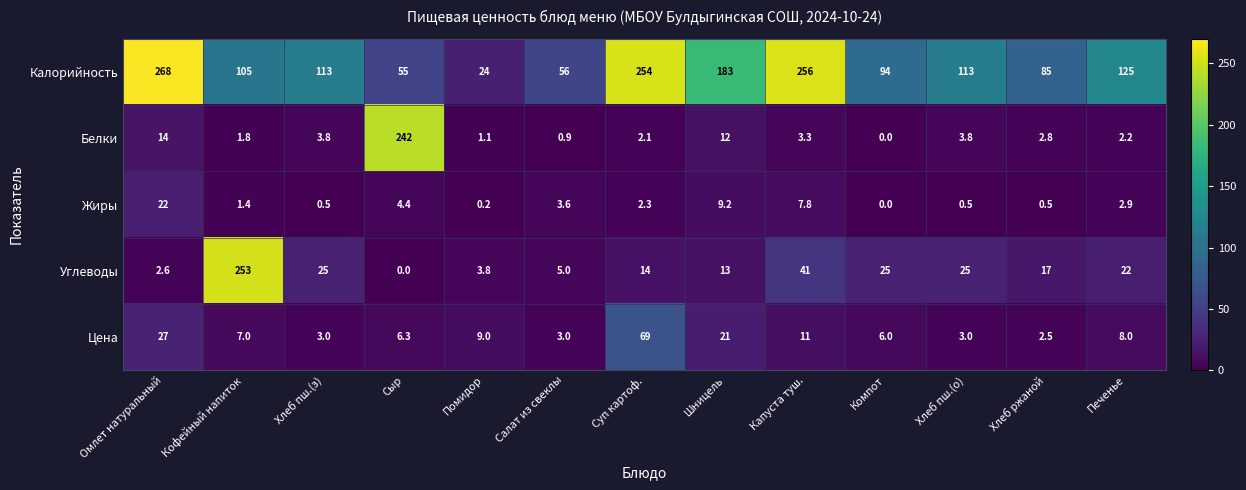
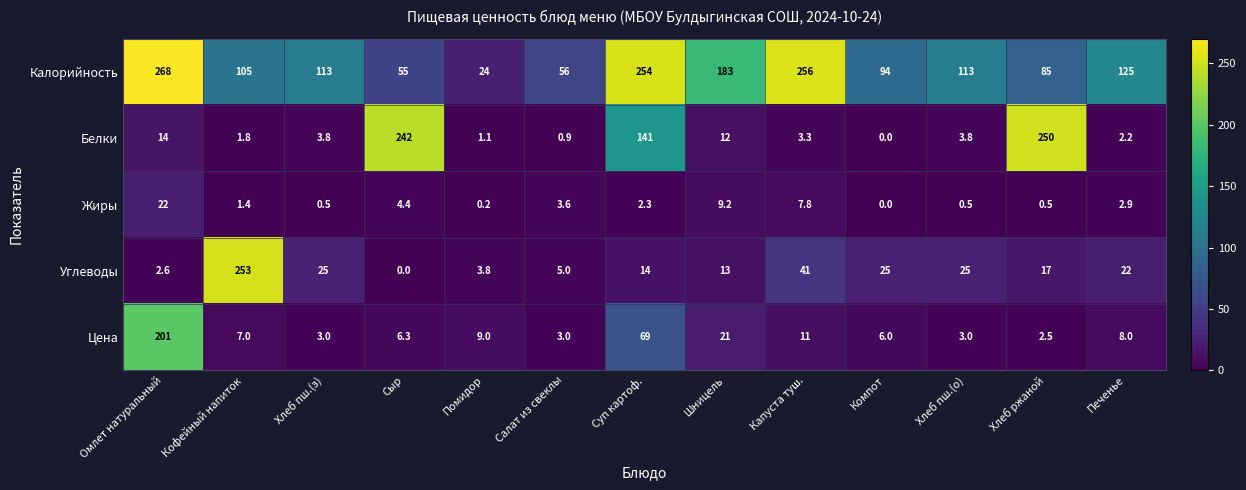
Белки, Суп картоф.: 2.1 -> 141
Белки, Хлеб ржаной: 2.8 -> 250
Цена, Омлет натуральный: 27 -> 201
